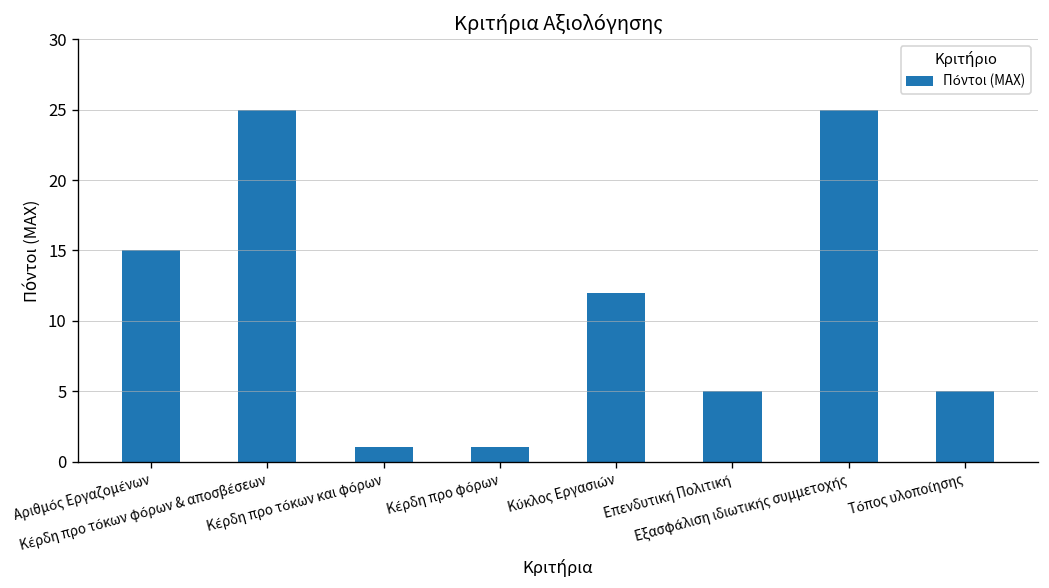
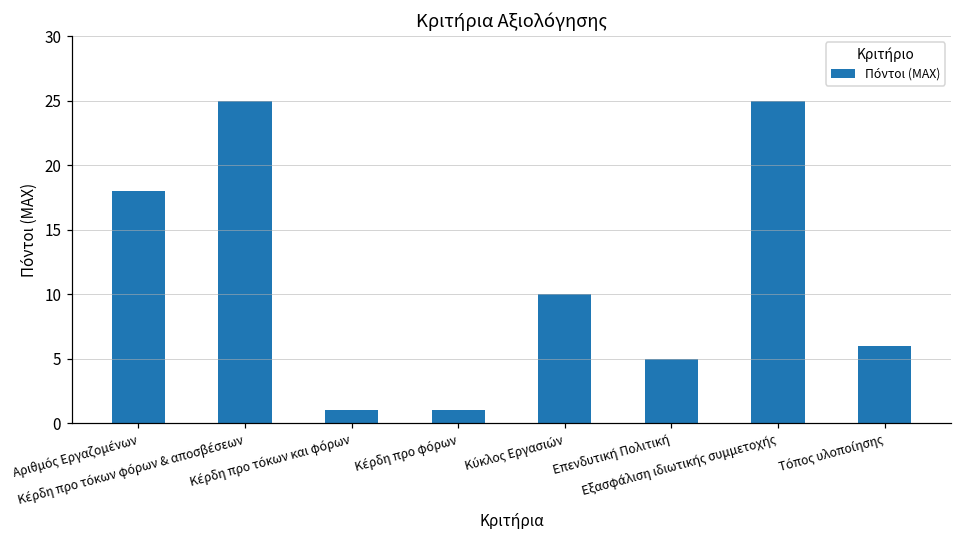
Αριθμός Εργαζομένων: 15 -> 18
Κύκλος Εργασιών: 12 -> 10
Τόπος υλοποίησης: 5 -> 6
